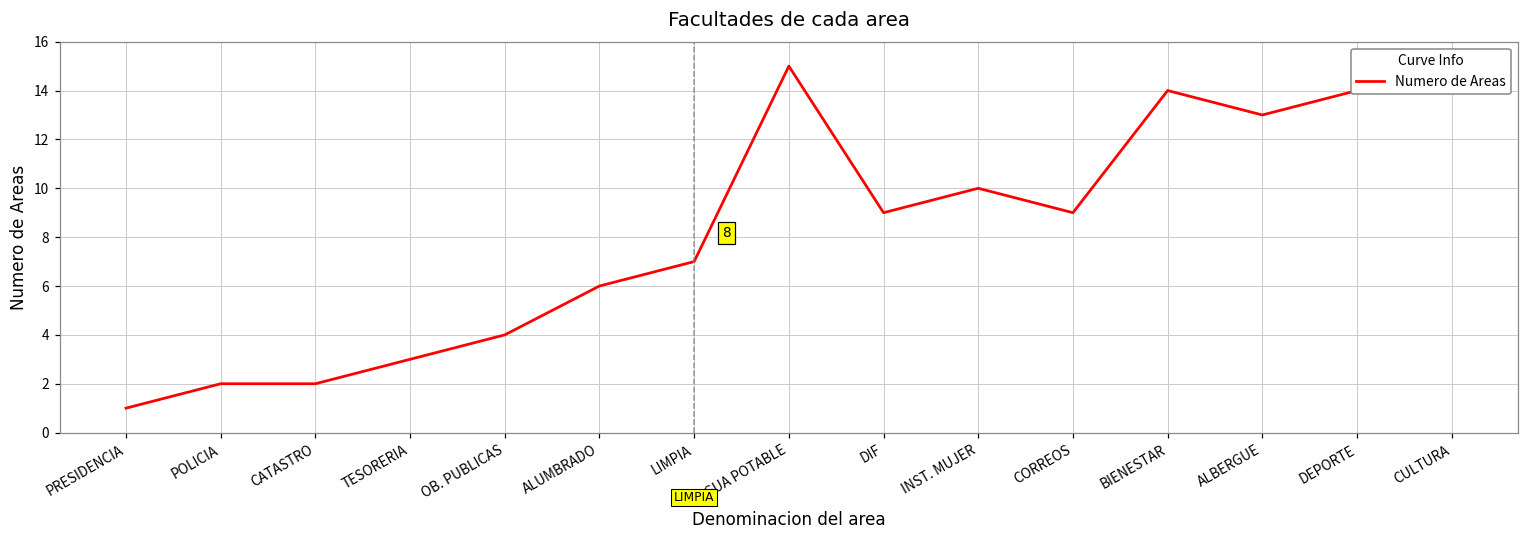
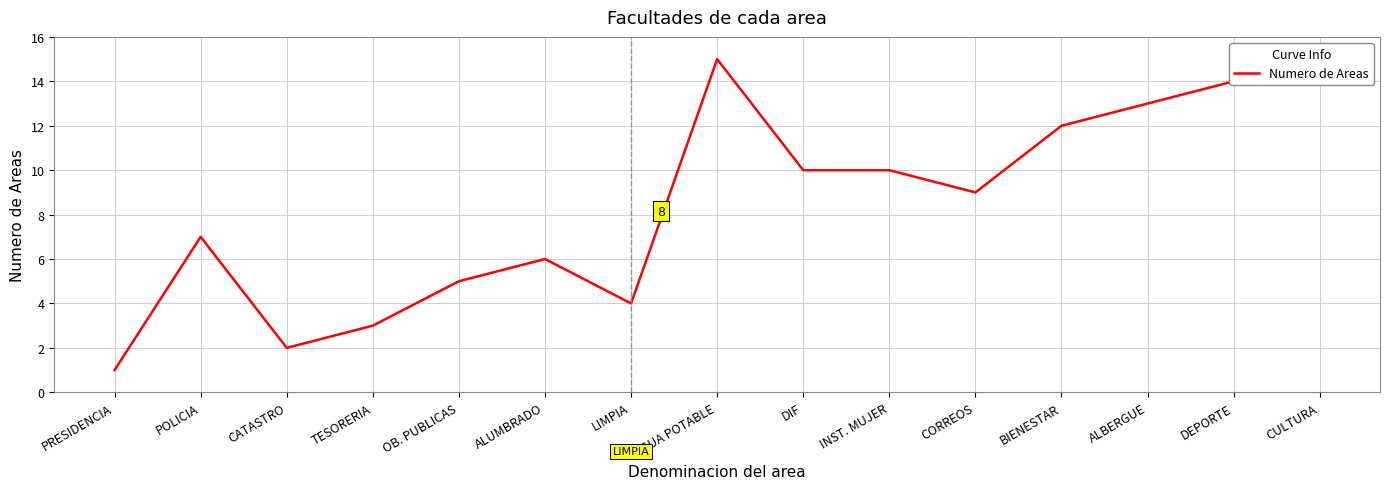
POLICIA: 2 -> 7
OB. PUBLICAS: 4 -> 5
LIMPIA: 7 -> 4
DIF: 9 -> 10
BIENESTAR: 14 -> 12
